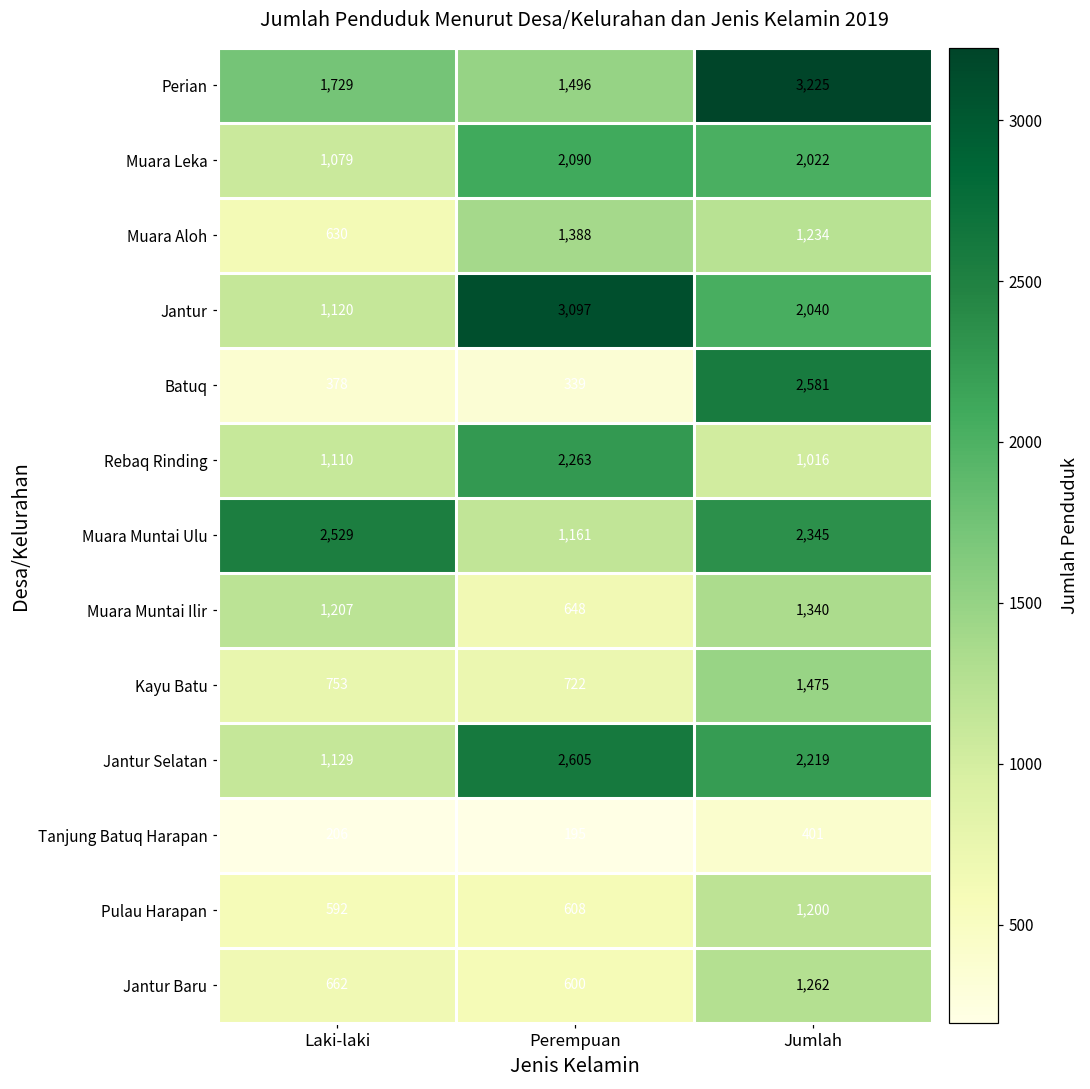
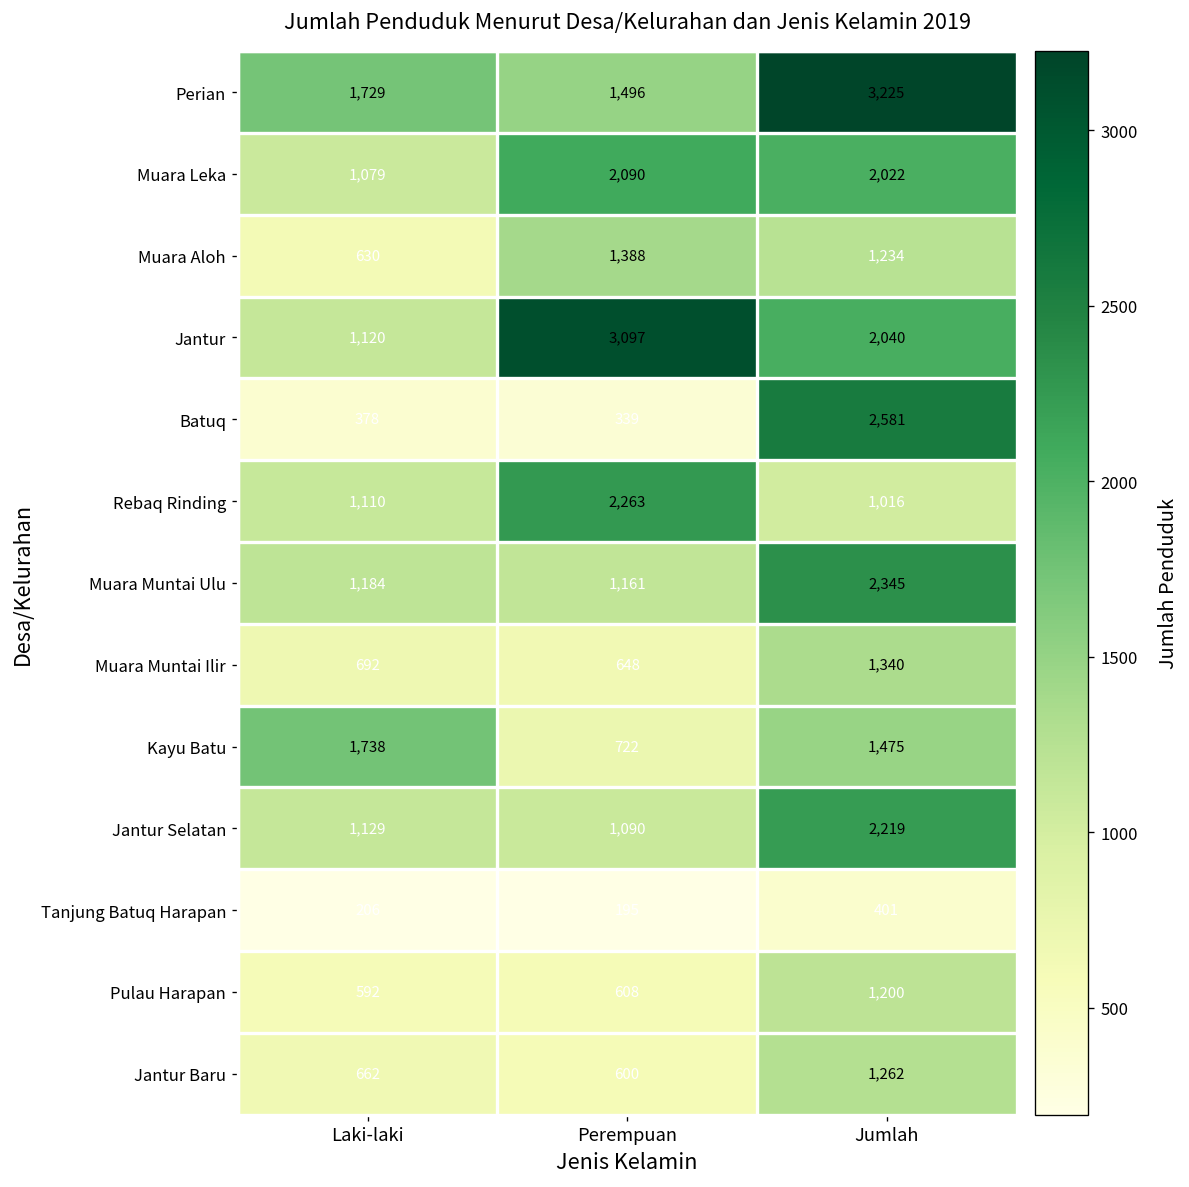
Muara Muntai Ulu, Laki-laki: 2,529 -> 1,184
Muara Muntai Ilir, Laki-laki: 1,207 -> 692
Kayu Batu, Laki-laki: 753 -> 1,738
Jantur Selatan, Perempuan: 2,605 -> 1,090
